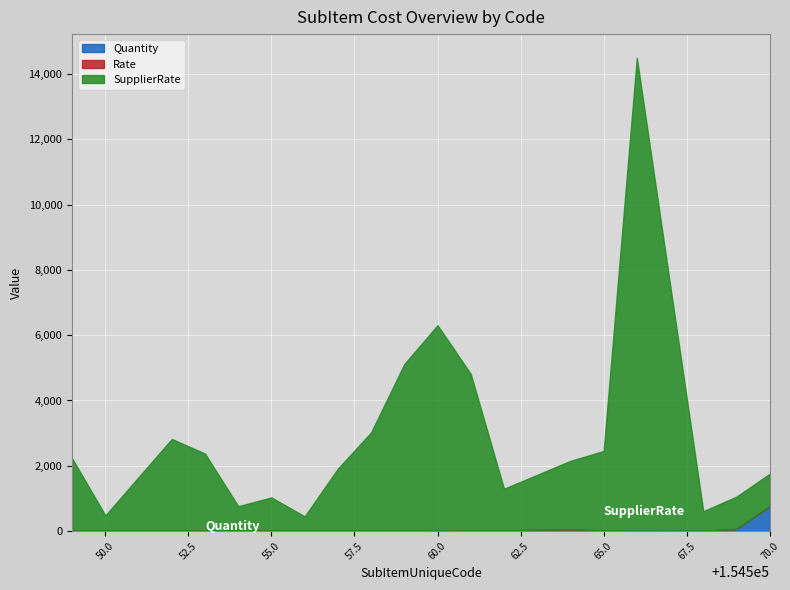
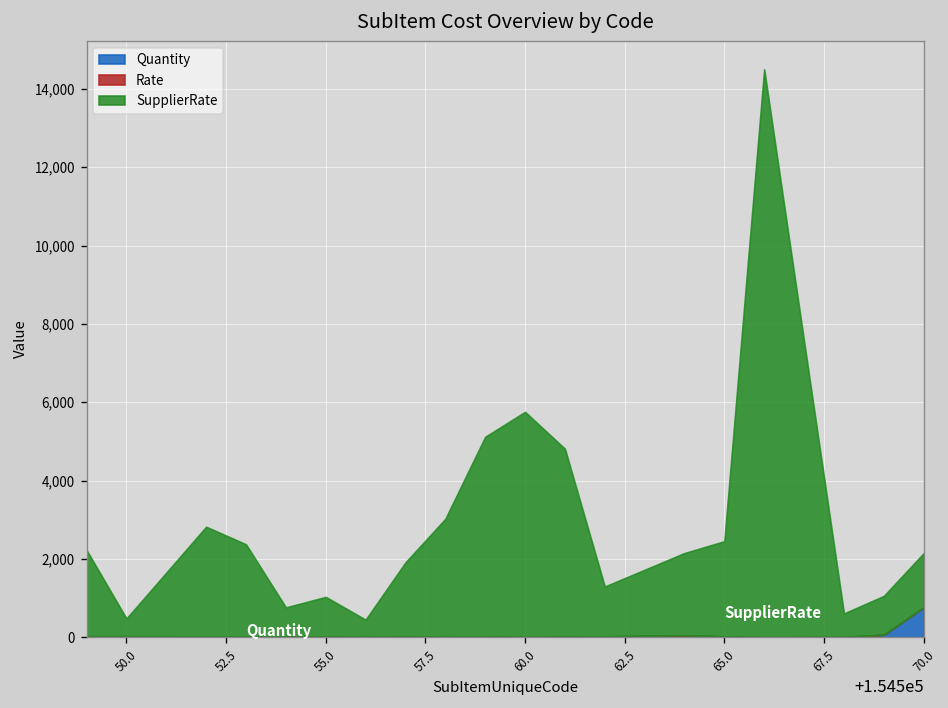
SupplierRate, 60.0: 6,300 -> 5,800
SupplierRate, 70.0: 1,000 -> 1,400
